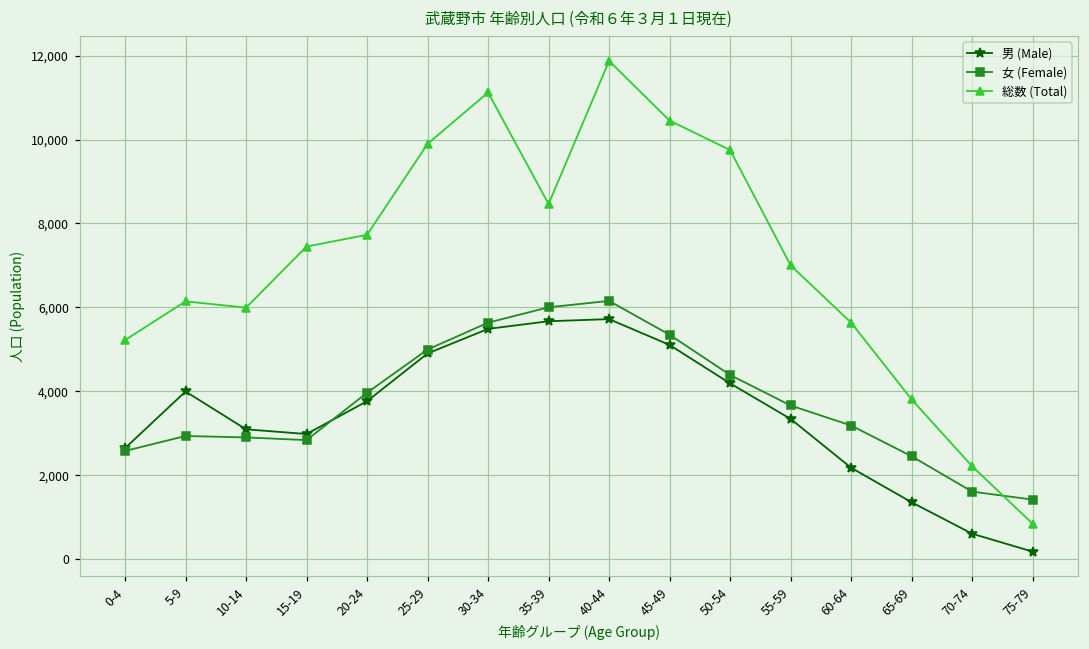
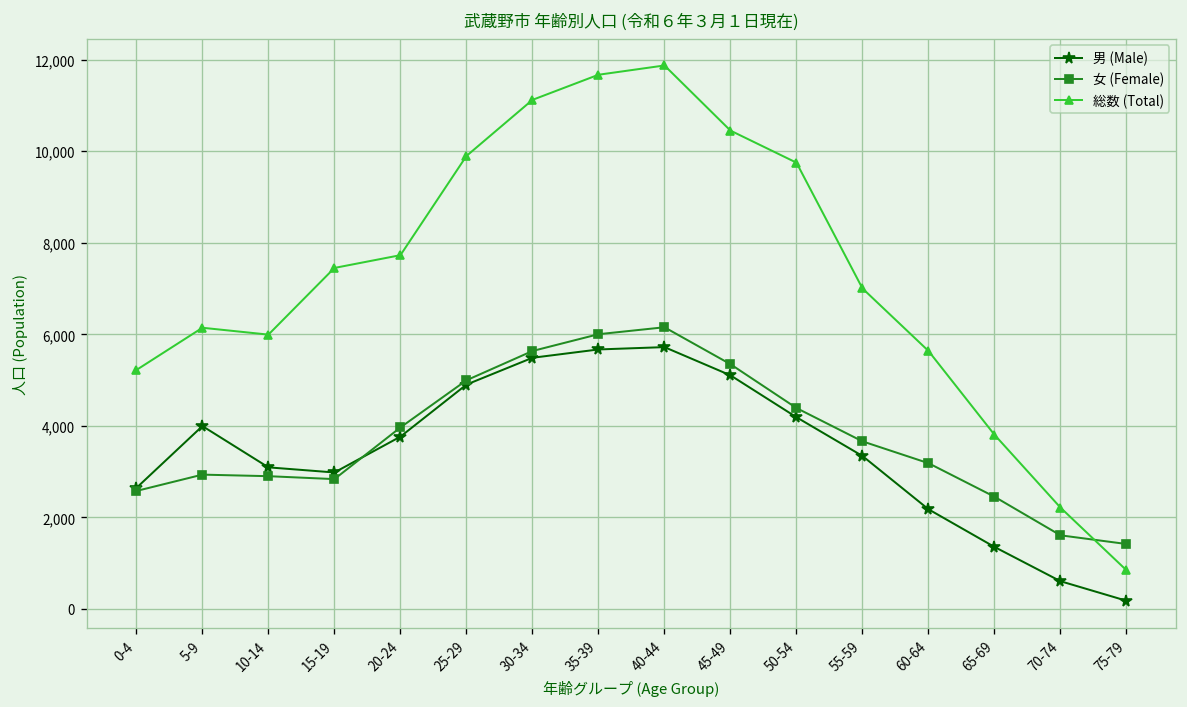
総数 (Total), 35-39: 8,500 -> 11,700
